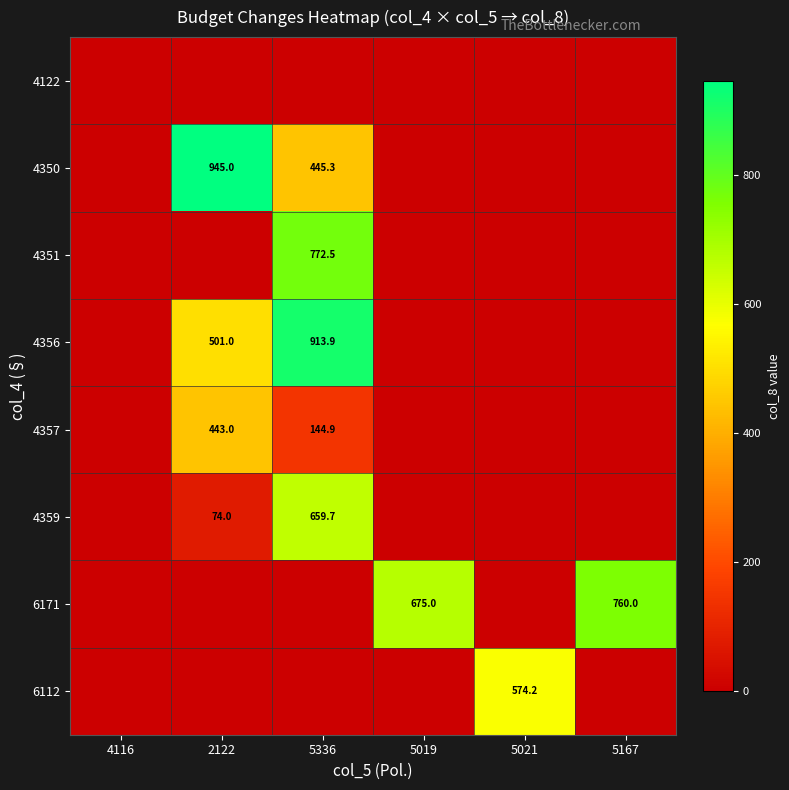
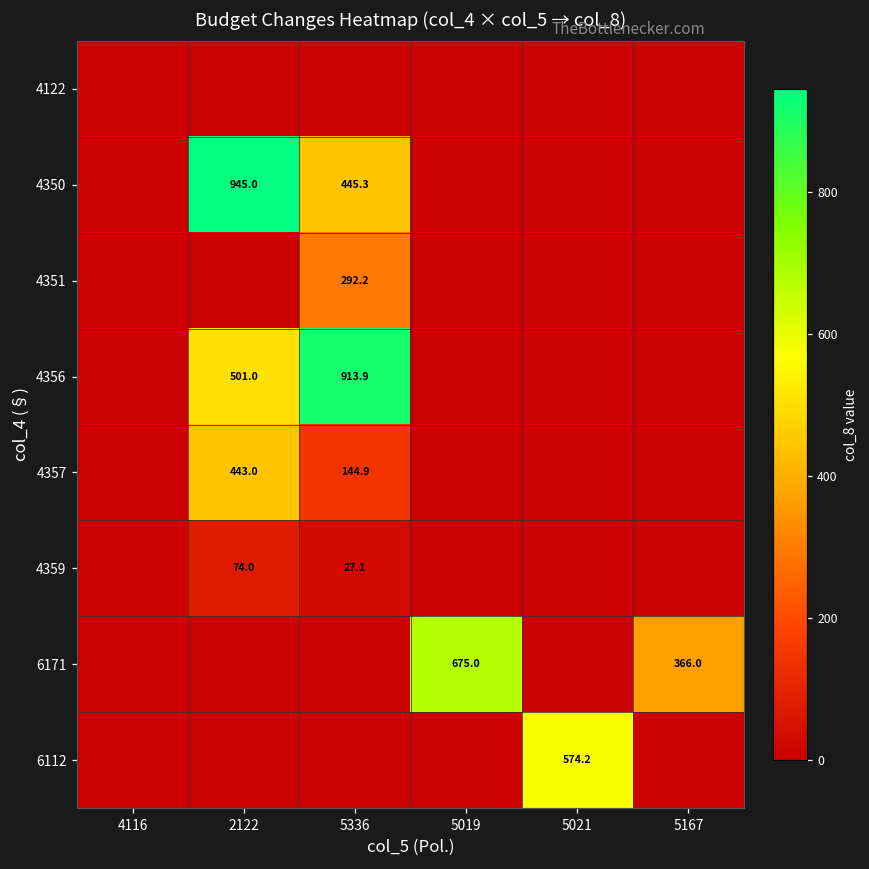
4351, 5336: 772.5 -> 292.2
4359, 5336: 659.7 -> 27.1
6171, 5167: 760.0 -> 366.0
